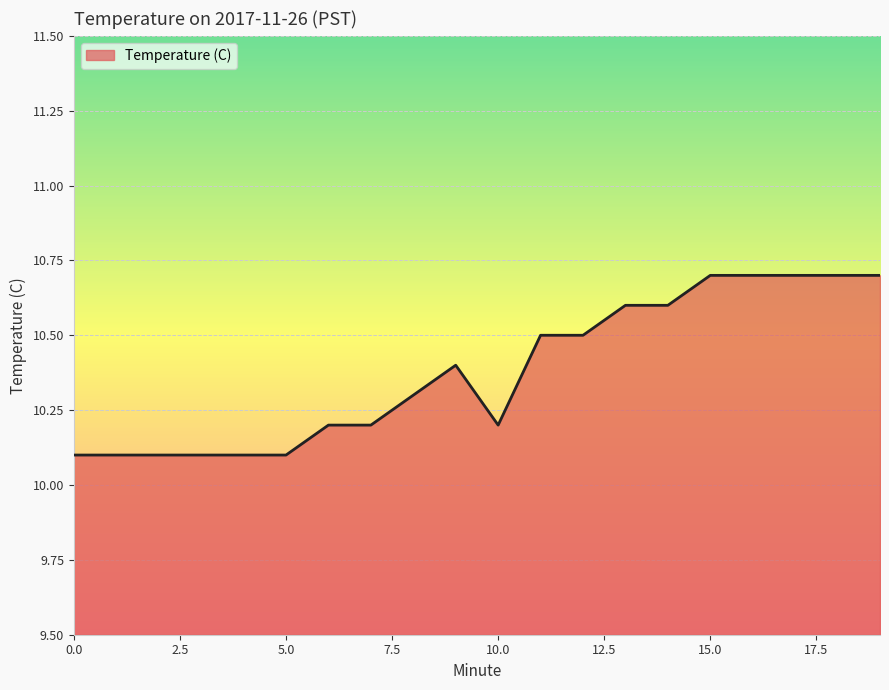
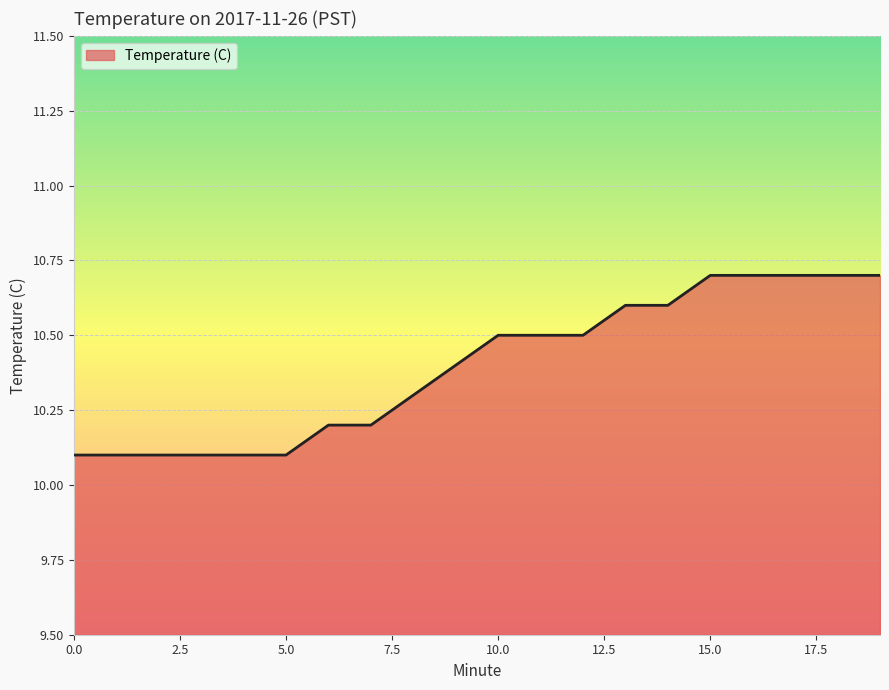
10.0: 10.2 -> 10.5
